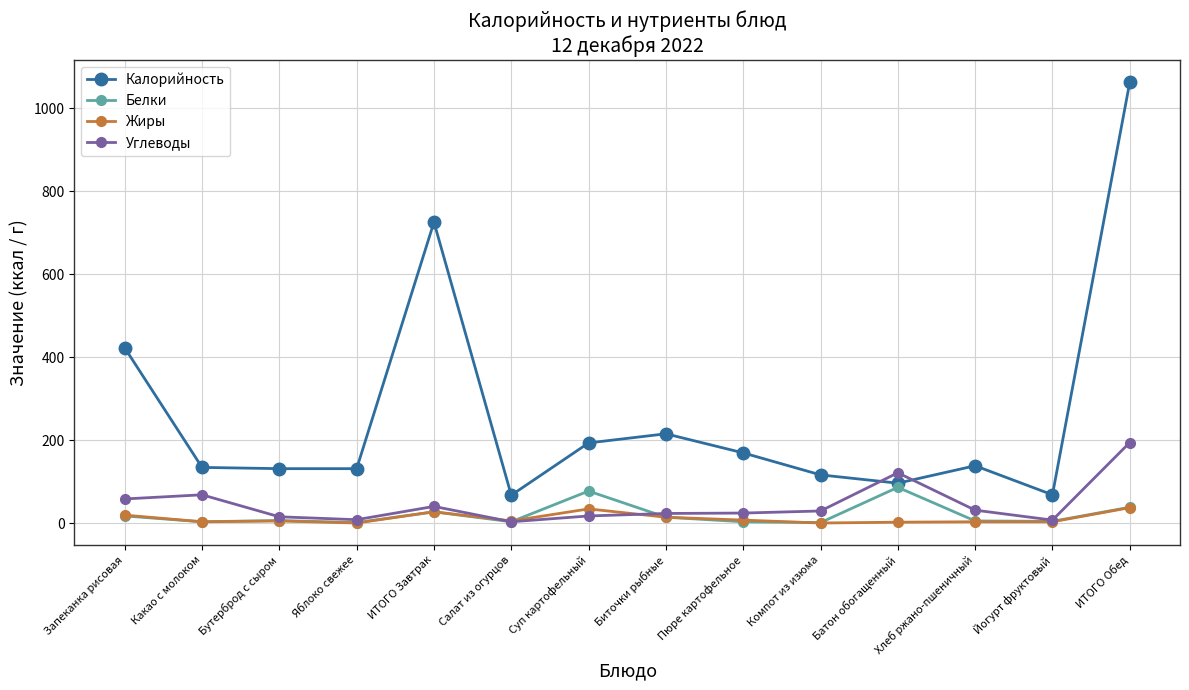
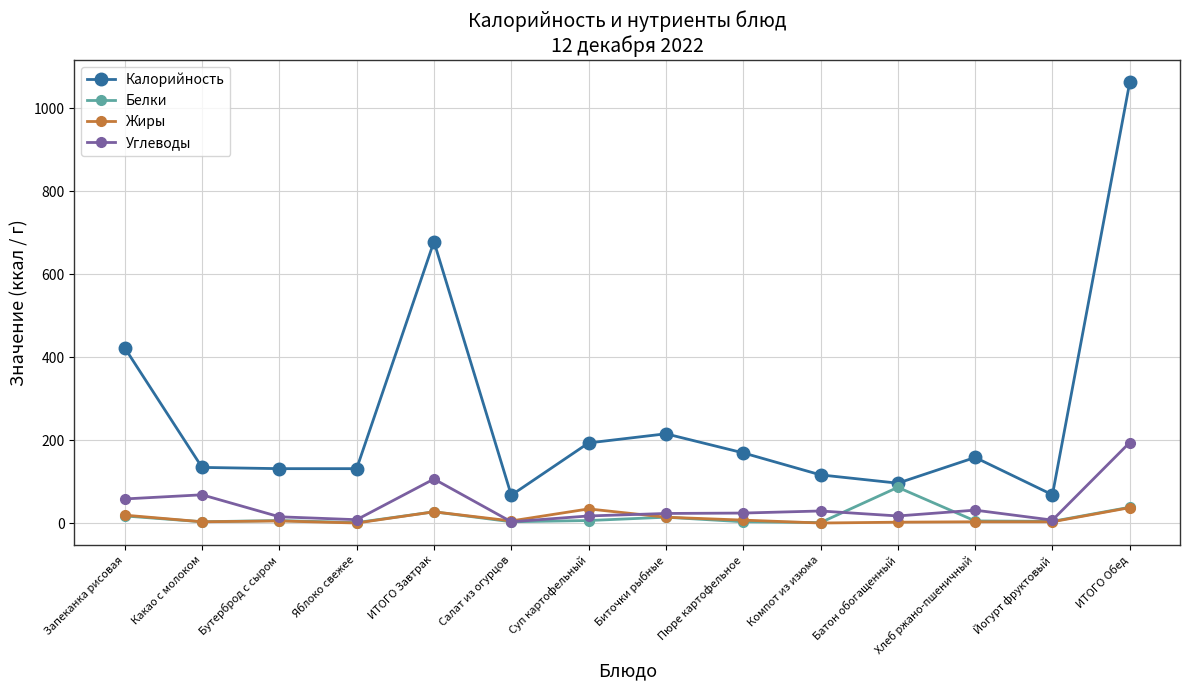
Калорийность, ИТОГО Завтрак: 730 -> 680
Углеводы, ИТОГО Завтрак: 40 -> 110
Белки, Суп картофельный: 80 -> 10
Углеводы, Батон обогащенный: 120 -> 20
Калорийность, Хлеб ржано-пшеничный: 140 -> 160
